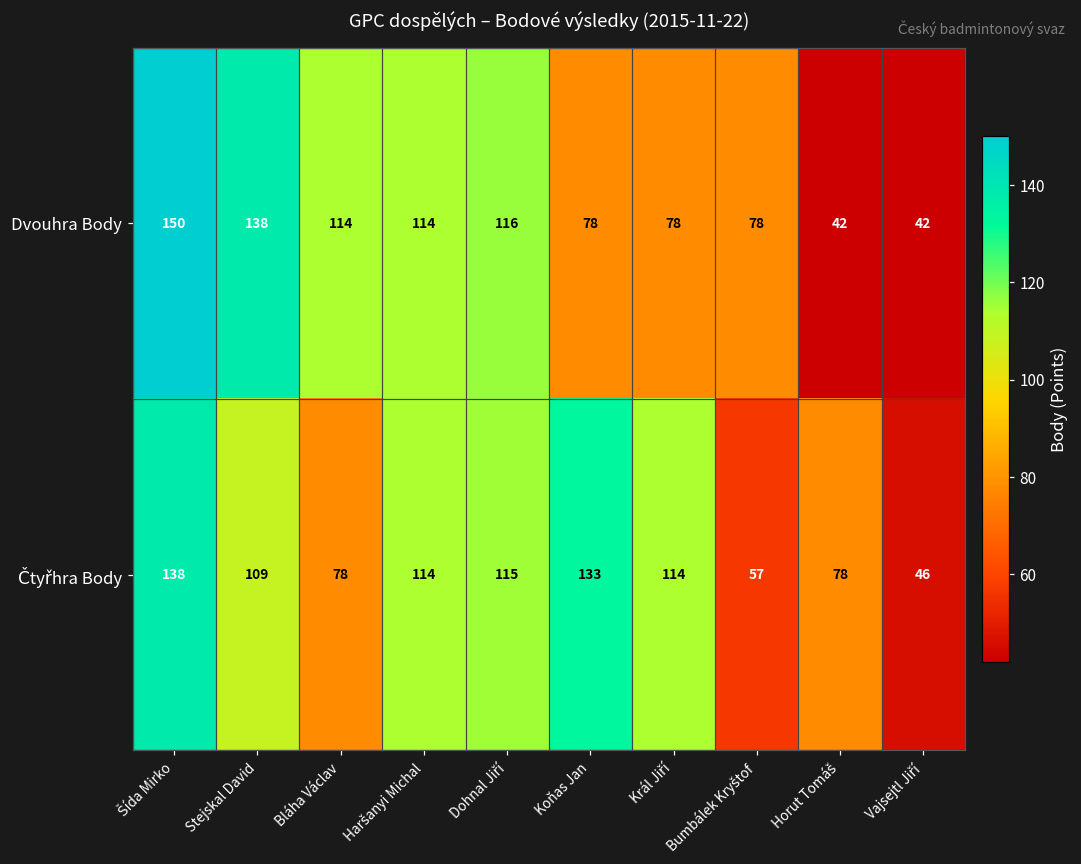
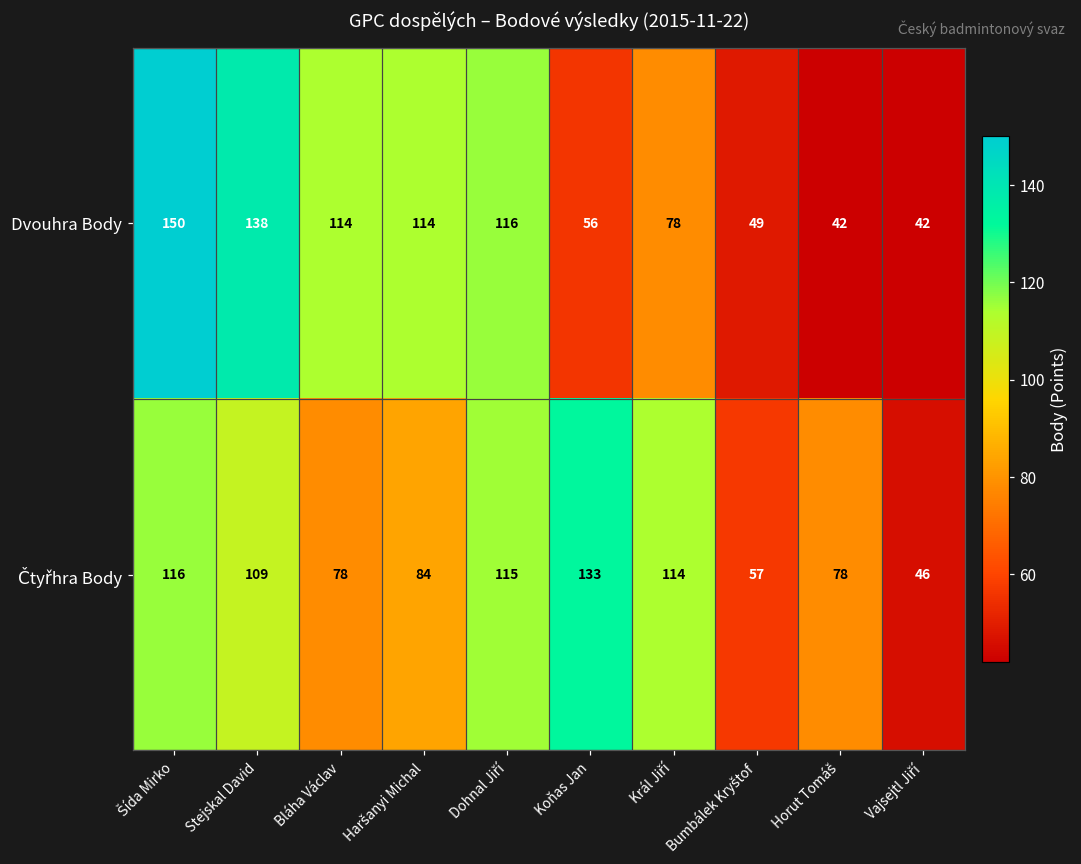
Dvouhra Body, Koňas Jan: 78 -> 56
Dvouhra Body, Bumbálek Kryštof: 78 -> 49
Čtyřhra Body, Šída Mirko: 138 -> 116
Čtyřhra Body, Haršanyi Michal: 114 -> 84
